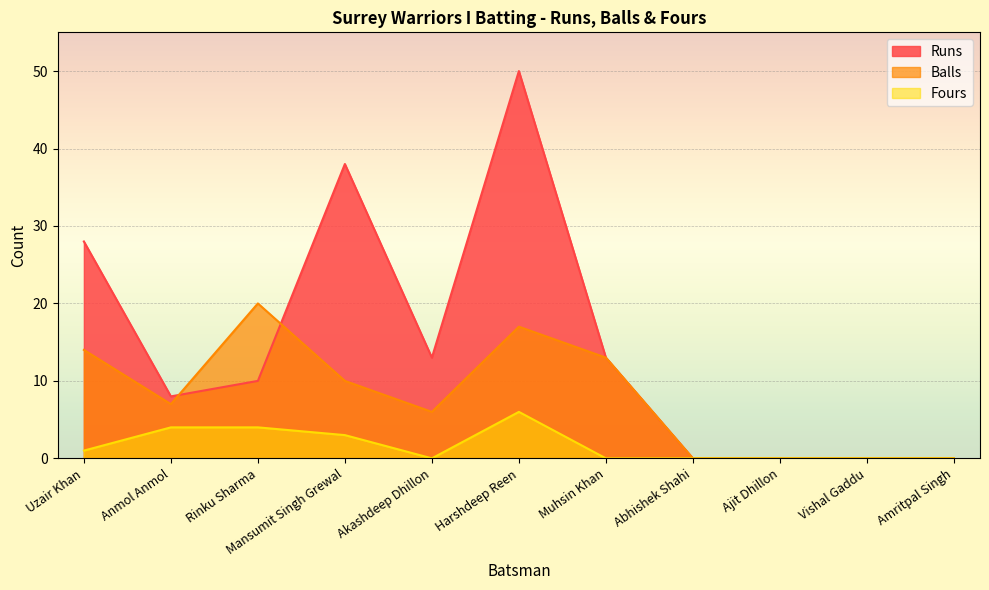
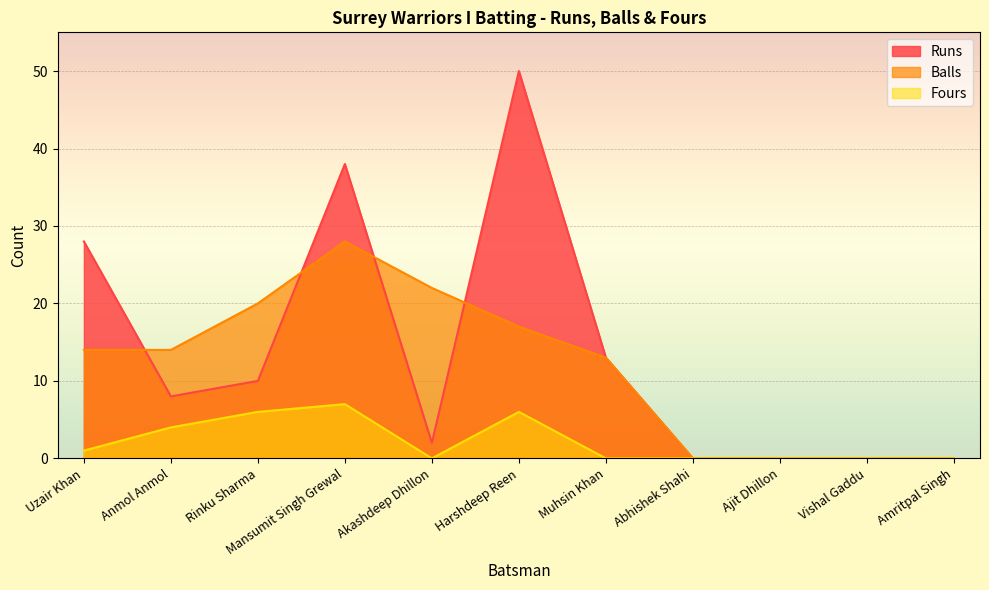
Balls, Anmol Anmol: 7 -> 14
Fours, Rinku Sharma: 4 -> 6
Balls, Mansumit Singh Grewal: 10 -> 28
Fours, Mansumit Singh Grewal: 3 -> 7
Runs, Akashdeep Dhillon: 13 -> 2
Balls, Akashdeep Dhillon: 6 -> 22
